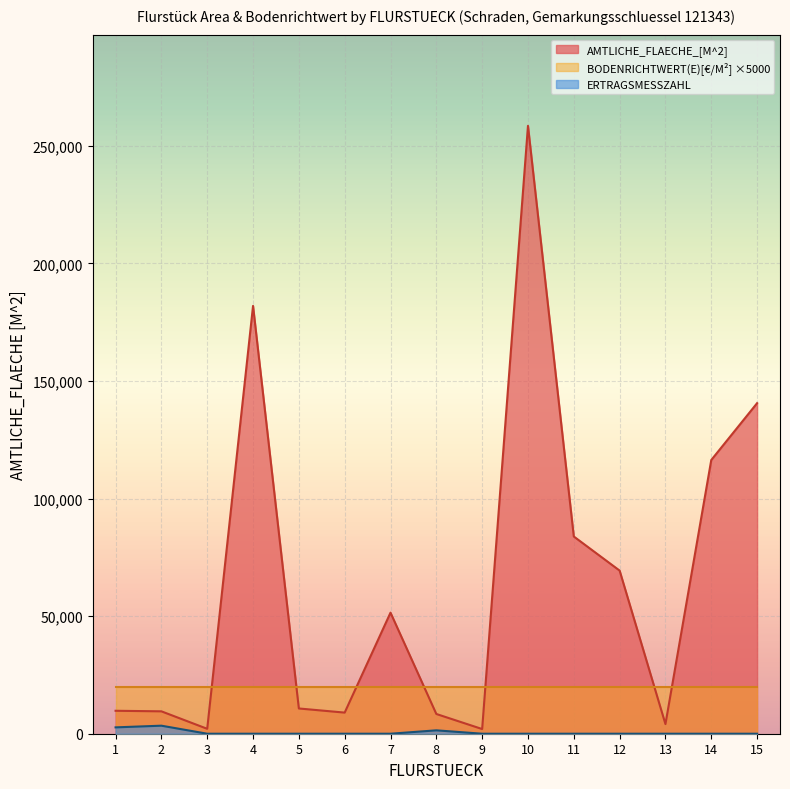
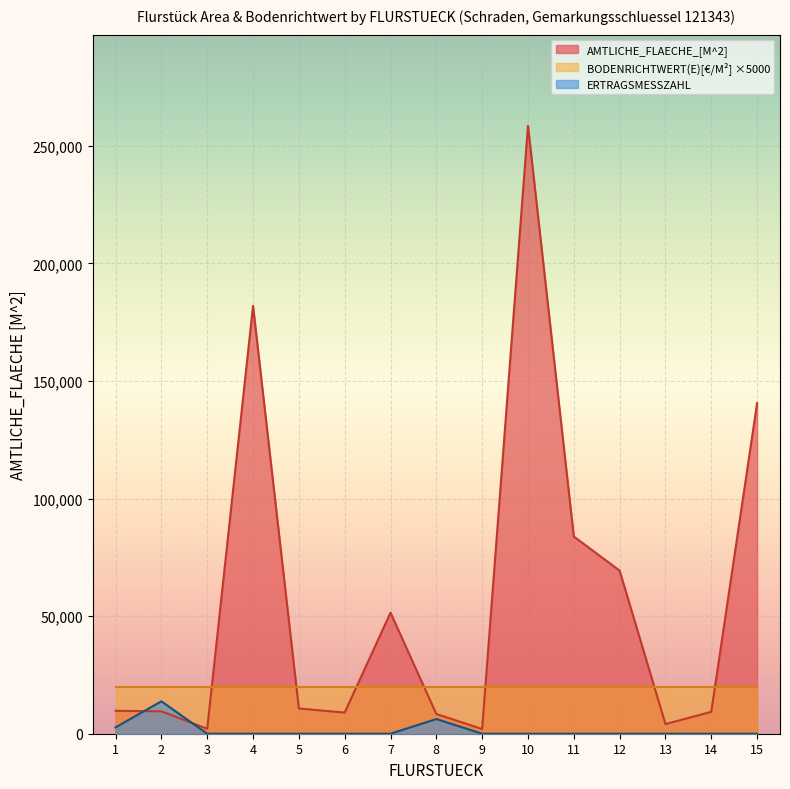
ERTRAGSMESSZAHL, 2: 3,000 -> 14,000
ERTRAGSMESSZAHL, 8: 1,000 -> 6,000
AMTLICHE_FLAECHE_[M^2], 14: 116,000 -> 9,000
